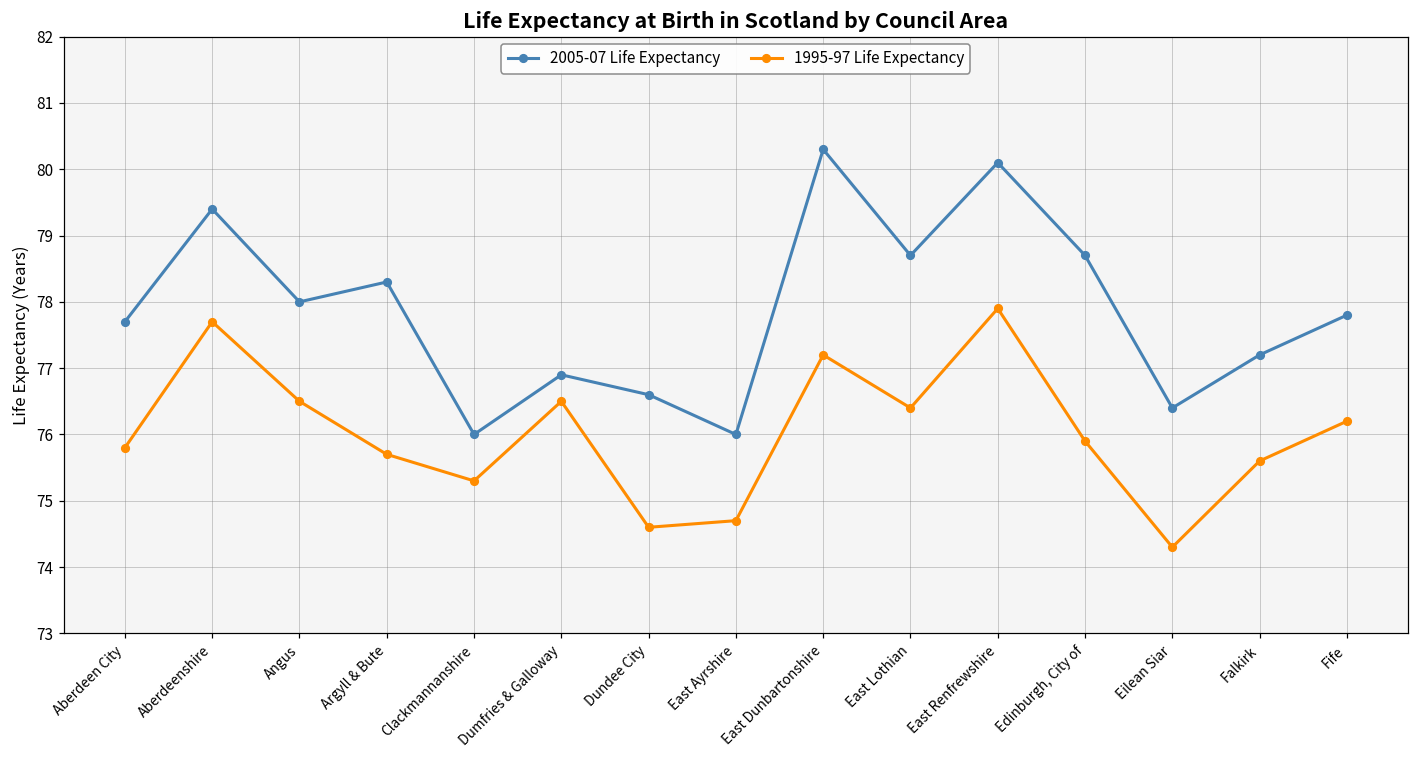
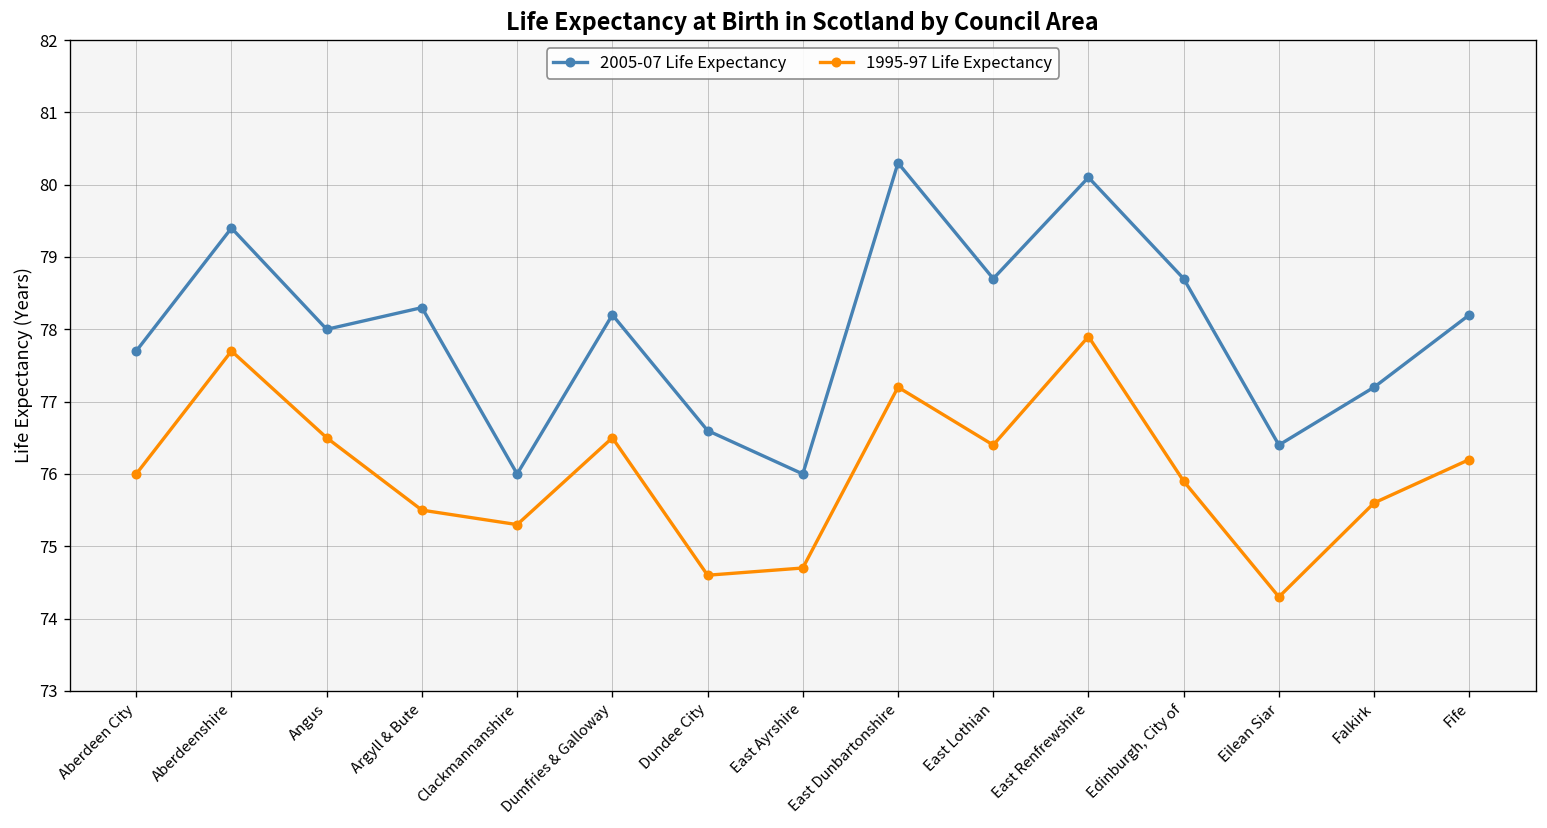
1995-97 Life Expectancy, Aberdeen City: 75.8 -> 76.0
1995-97 Life Expectancy, Argyll & Bute: 75.7 -> 75.5
2005-07 Life Expectancy, Dumfries & Galloway: 76.9 -> 78.2
2005-07 Life Expectancy, Fife: 77.8 -> 78.2
